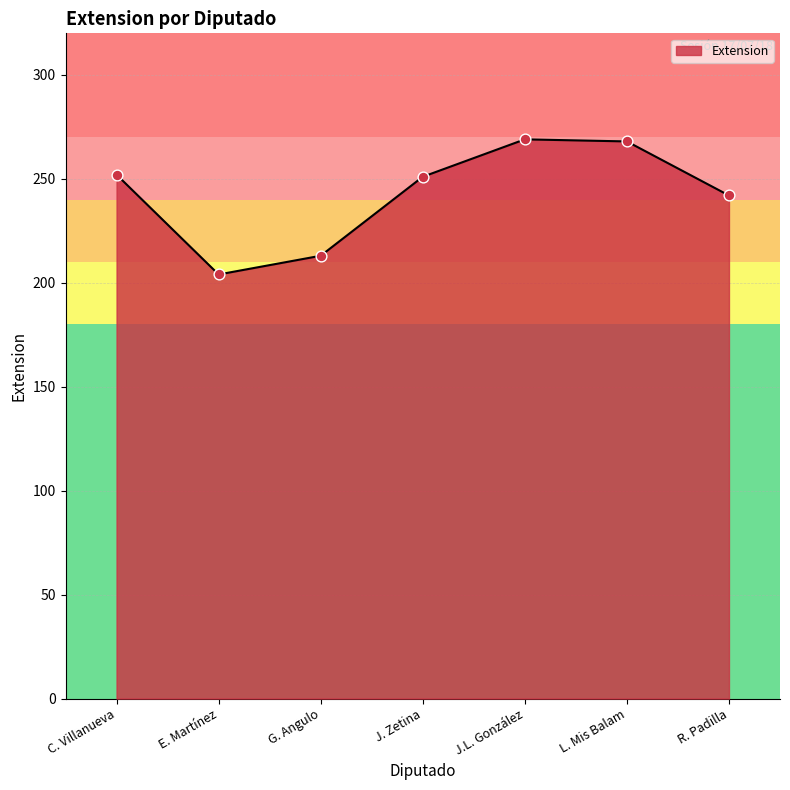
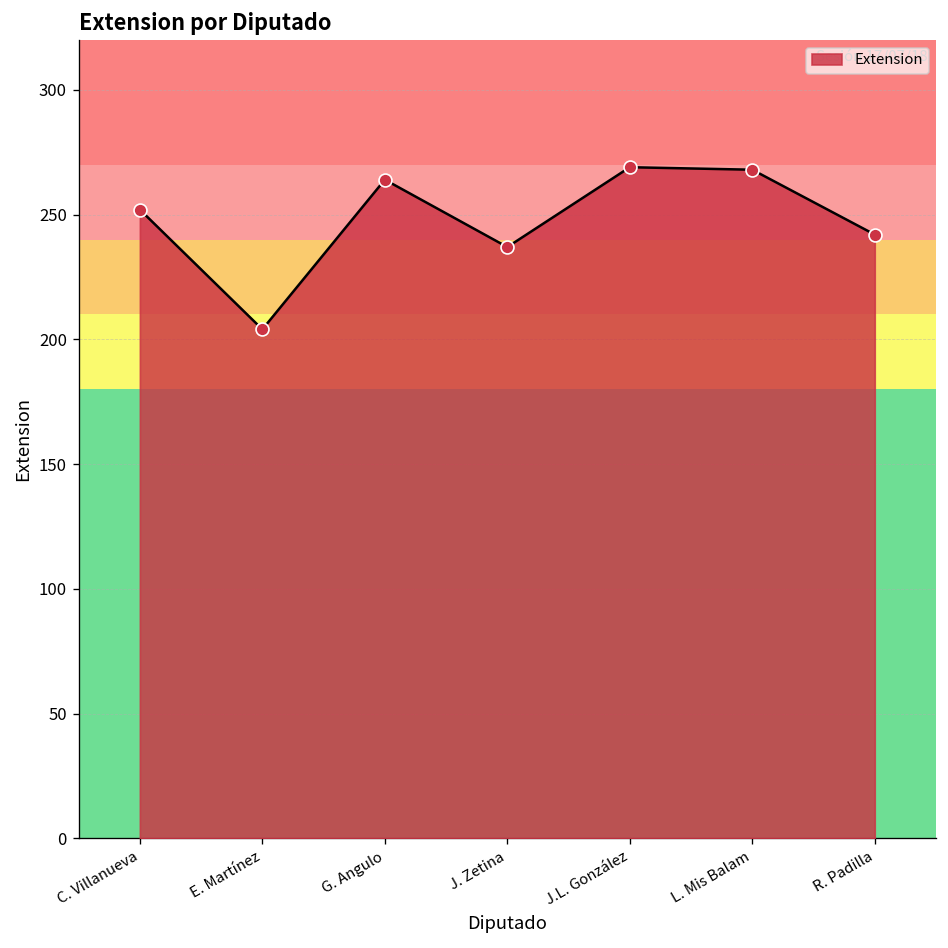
G. Angulo: 213 -> 264
J. Zetina: 251 -> 237
